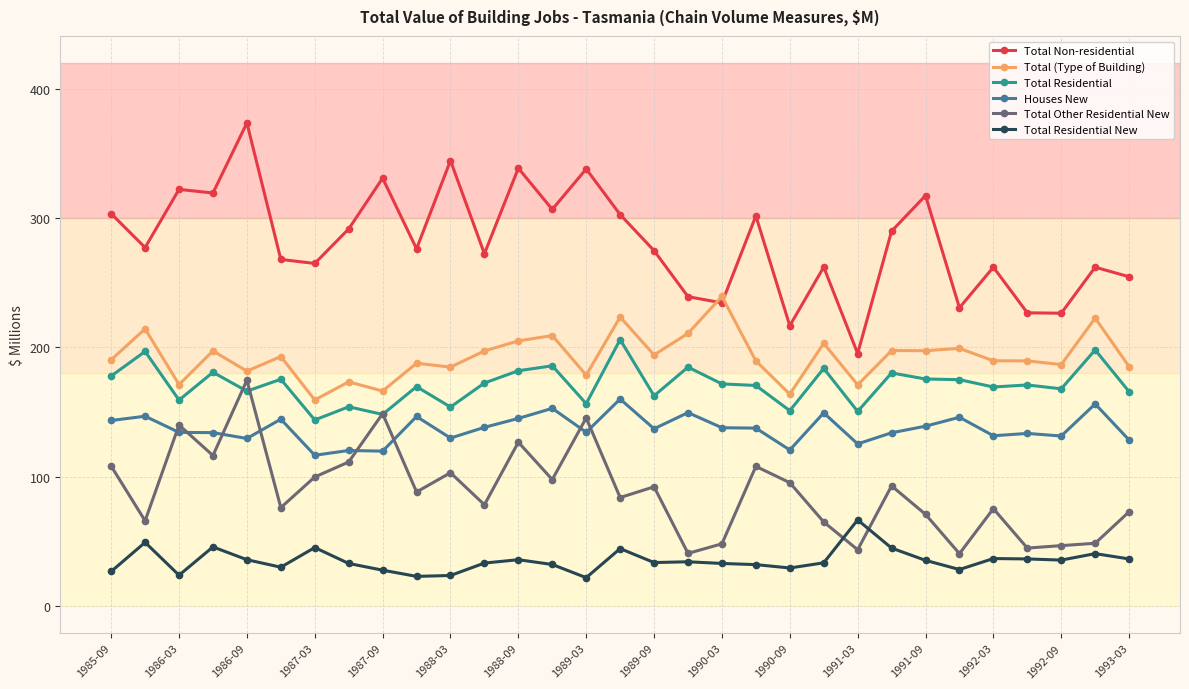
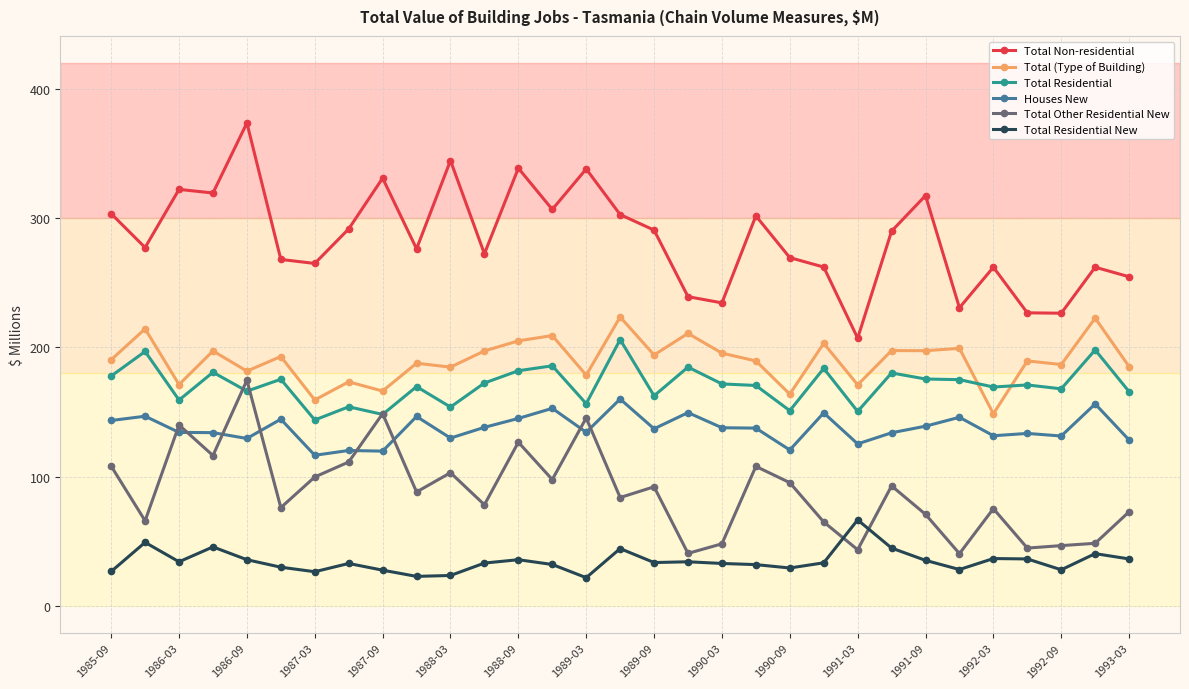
Total Residential New, 1986-03: 24 -> 34
Total Residential New, 1987-03: 45 -> 27
Total Non-residential, 1989-09: 275 -> 291
Total (Type of Building), 1990-03: 240 -> 196
Total Non-residential, 1990-09: 217 -> 270
Total Non-residential, 1991-03: 195 -> 207
Total (Type of Building), 1992-03: 190 -> 149
Total Residential New, 1992-09: 36 -> 28
